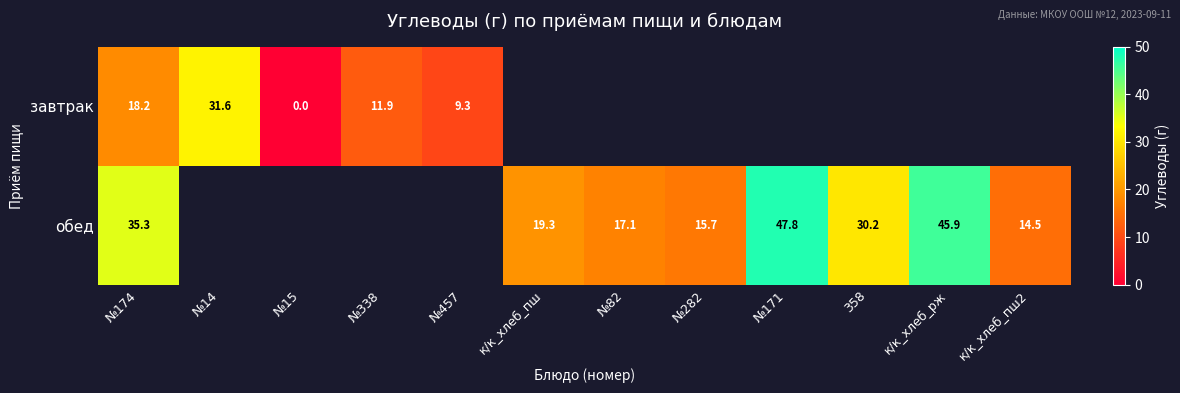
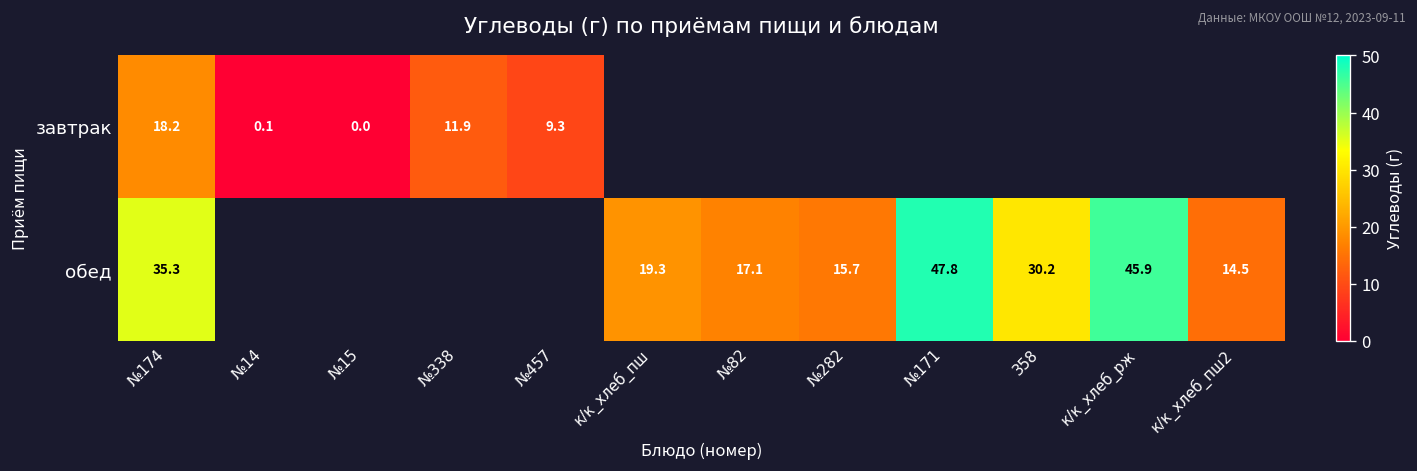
завтрак, №14: 31.6 -> 0.1
